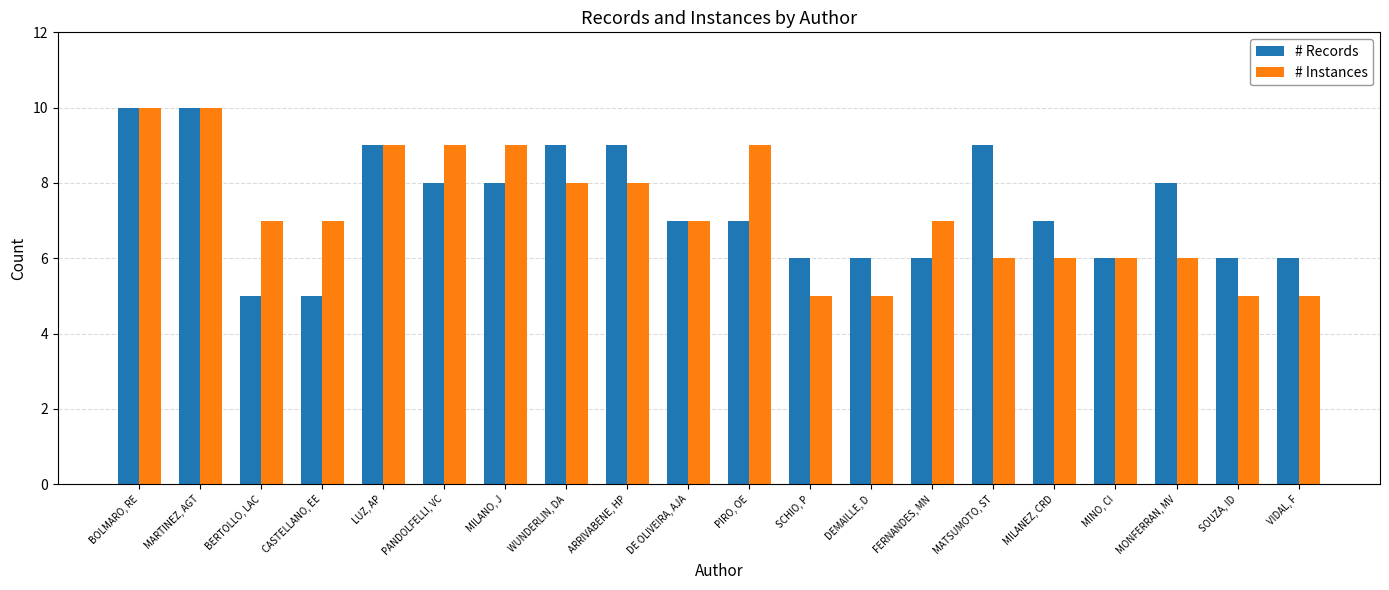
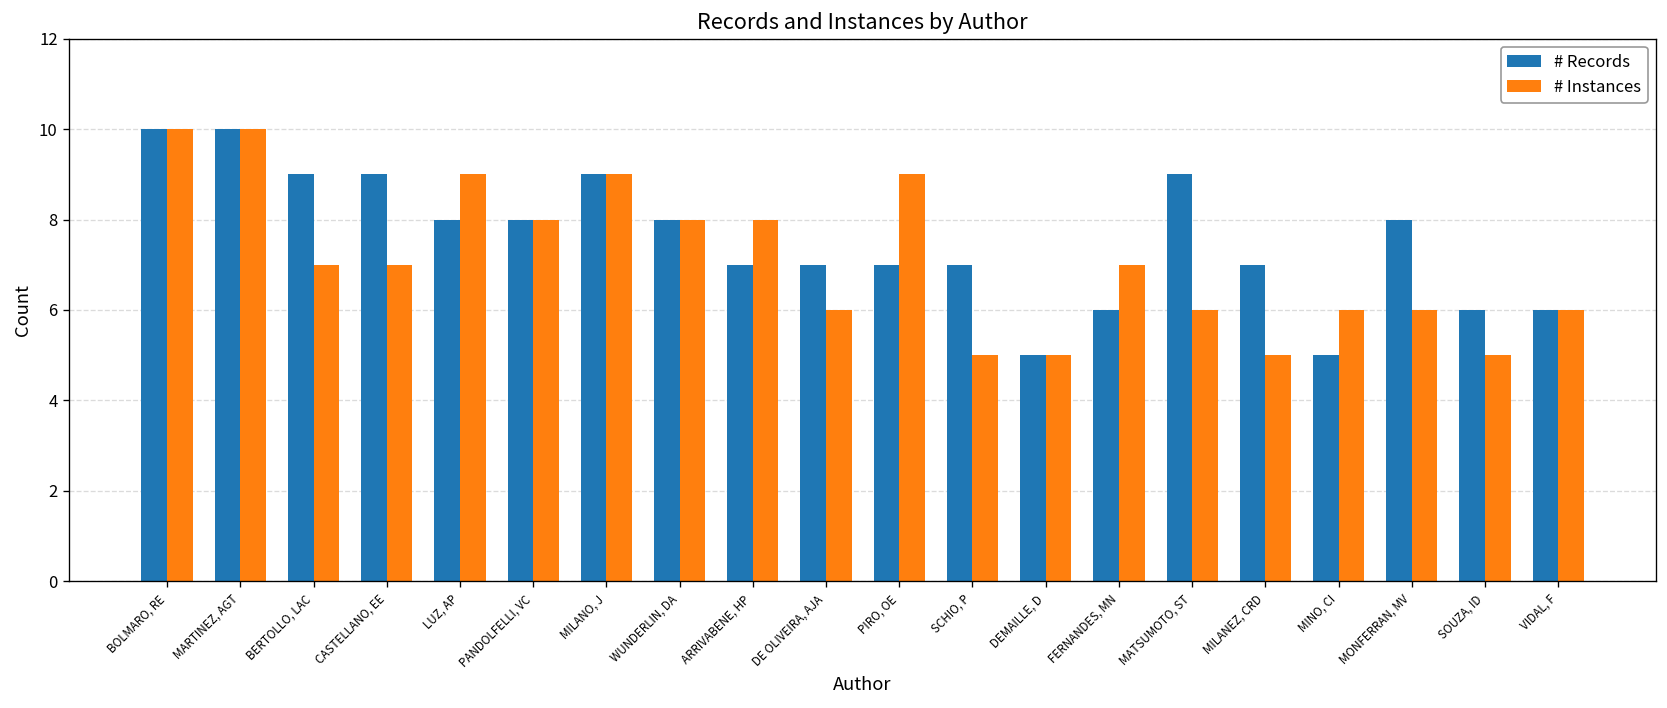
# Records, BERTOLLO, LAC: 5 -> 9
# Records, CASTELLANO, EE: 5 -> 9
# Records, LUZ, AP: 9 -> 8
# Instances, PANDOLFELLI, VC: 9 -> 8
# Records, MILANO, J: 8 -> 9
# Records, WUNDERLIN, DA: 9 -> 8
# Records, ARRIVABENE, HP: 9 -> 7
# Instances, DE OLIVEIRA, AJA: 7 -> 6
# Records, SCHIO, P: 6 -> 7
# Records, DEMAILLE, D: 6 -> 5
# Instances, MILANEZ, CRD: 6 -> 5
# Records, MINO, CI: 6 -> 5
# Instances, VIDAL, F: 5 -> 6
